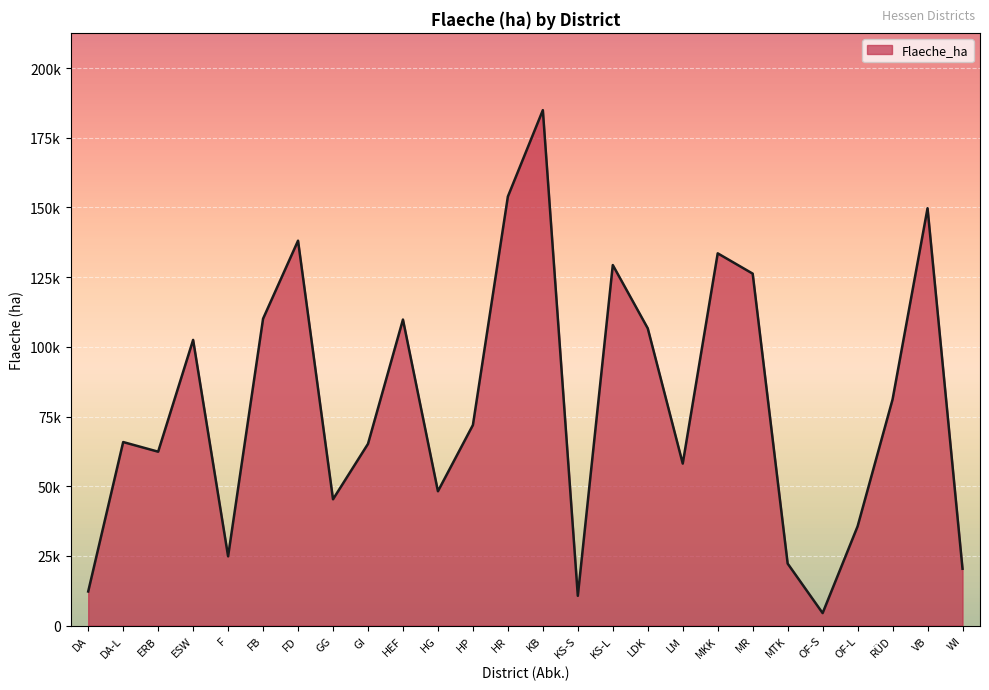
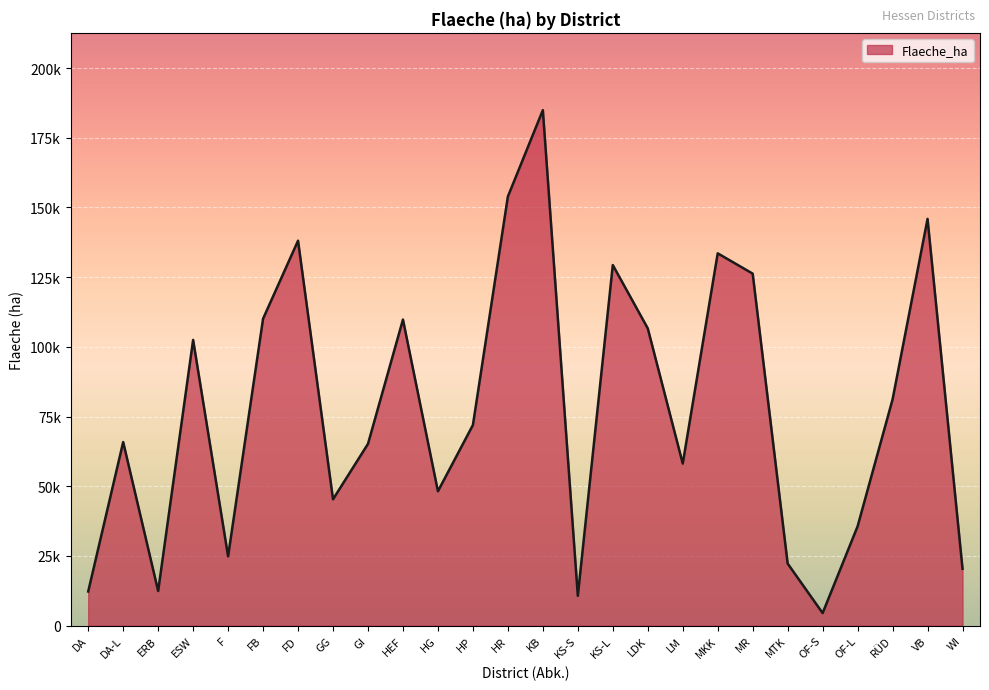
ERB: 62000 -> 12000
VB: 150000 -> 146000
